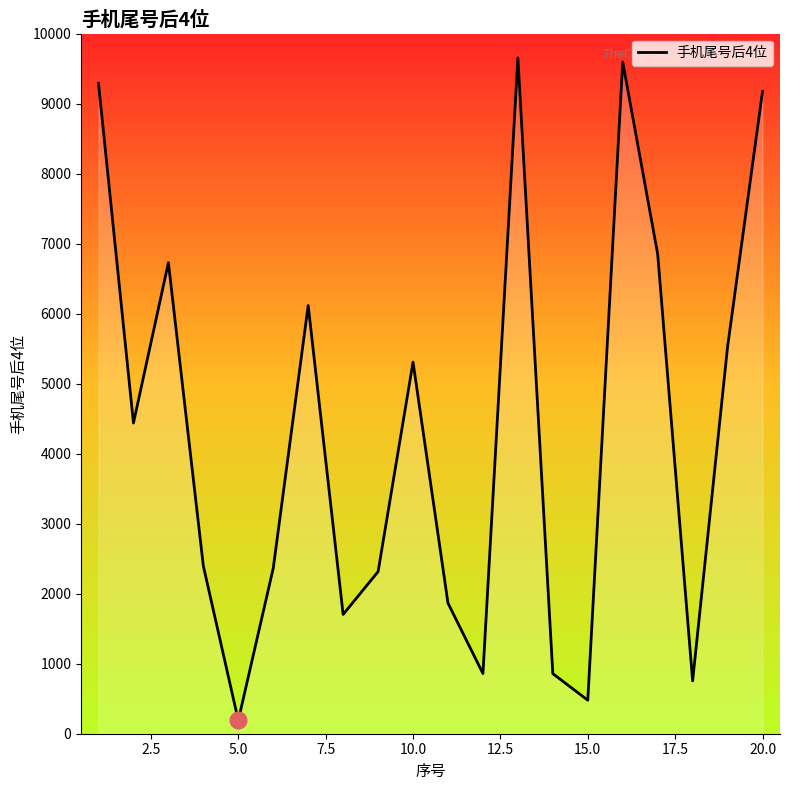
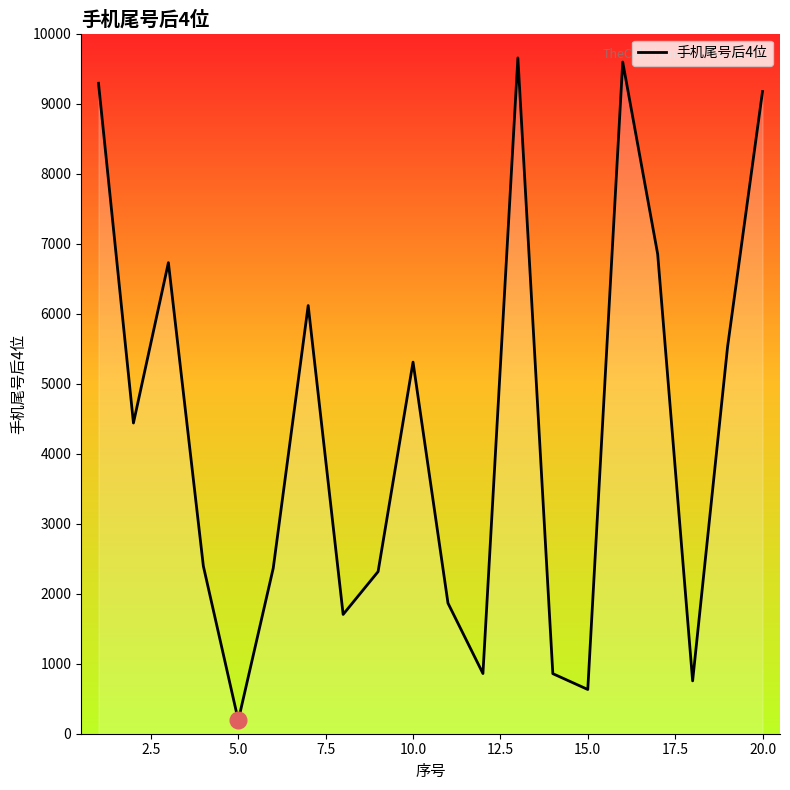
手机尾号后4位, 15.0: 500 -> 600
